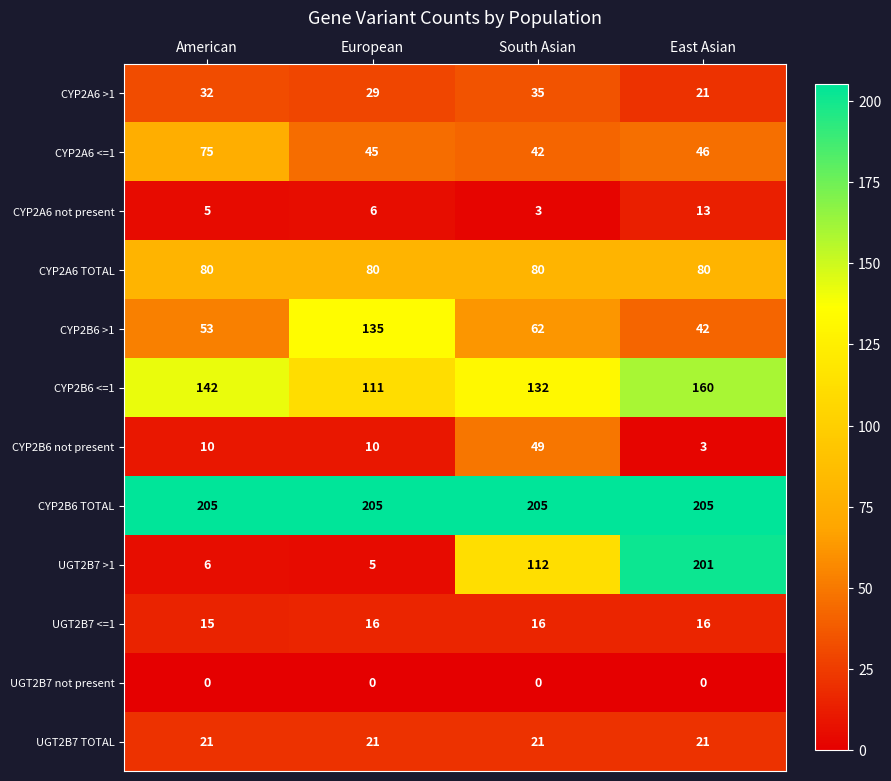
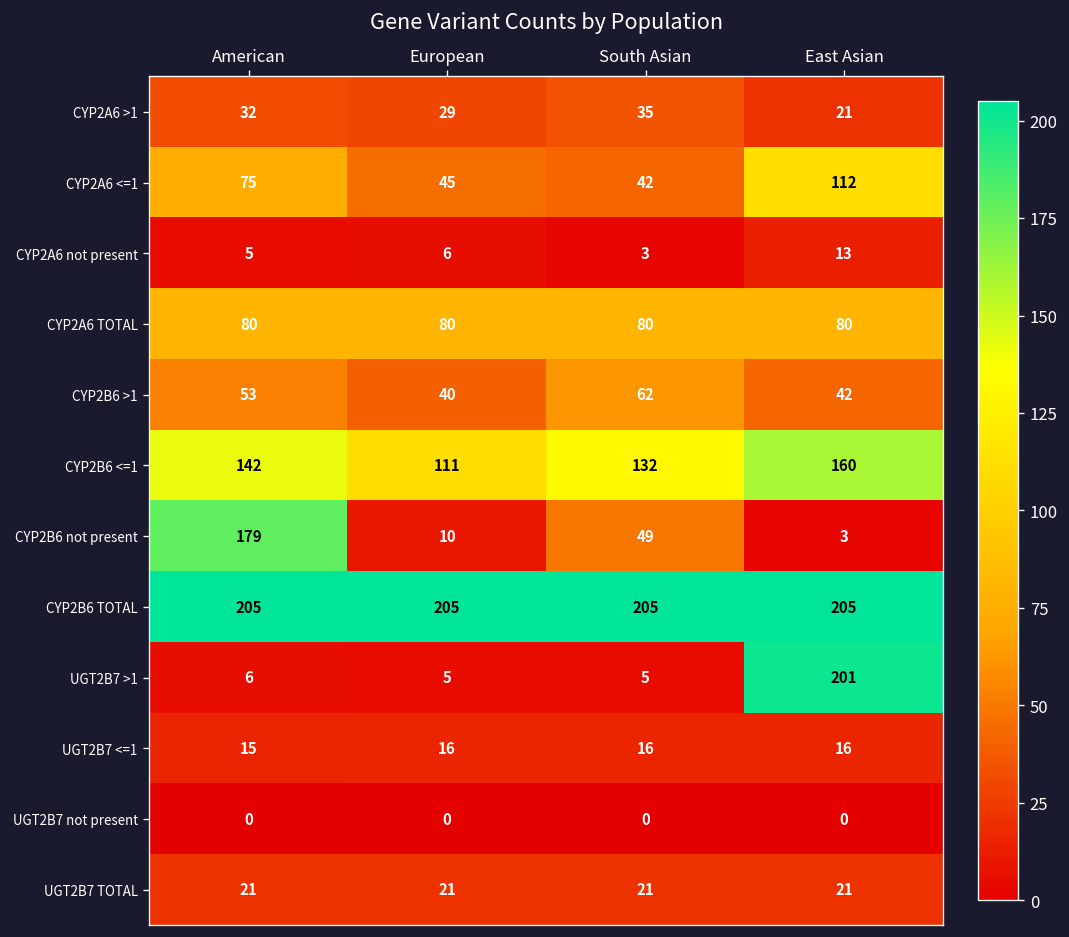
CYP2A6 <=1, East Asian: 46 -> 112
CYP2B6 >1, European: 135 -> 40
CYP2B6 not present, American: 10 -> 179
UGT2B7 >1, South Asian: 112 -> 5
